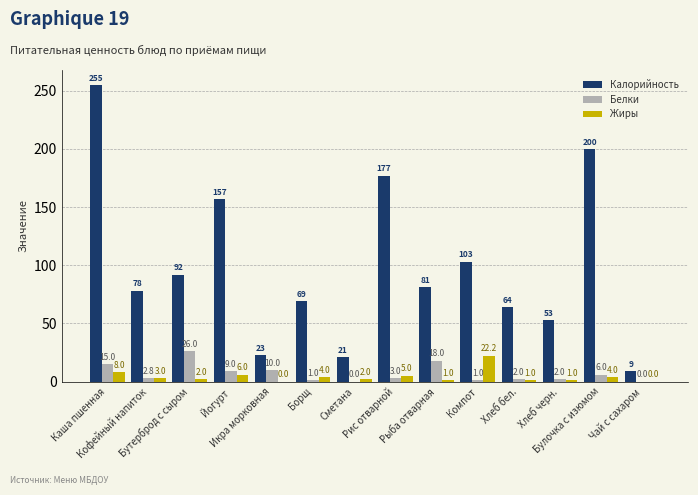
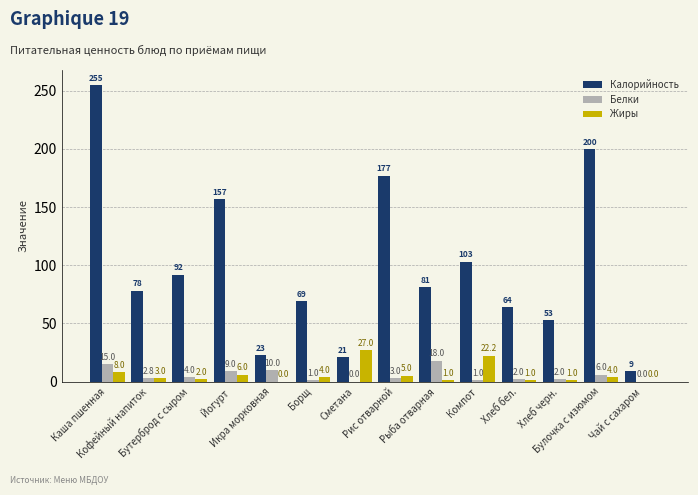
Белки, Бутерброд с сыром: 26.0 -> 4.0
Жиры, Сметана: 2.0 -> 27.0
